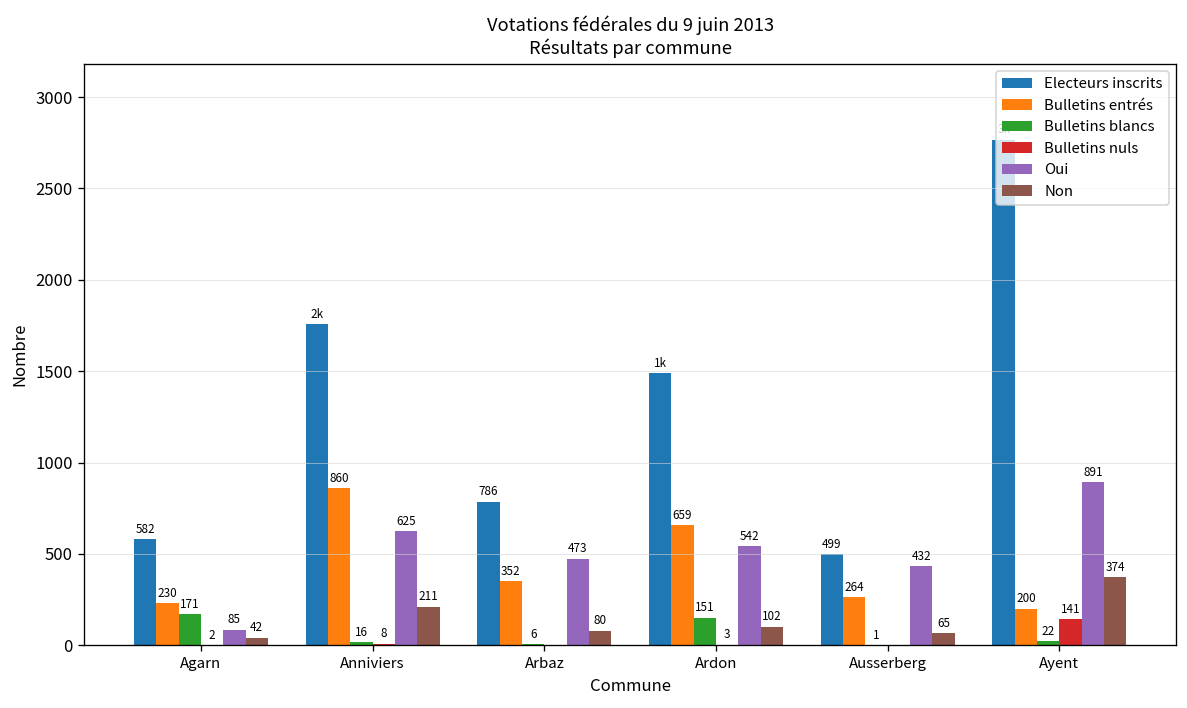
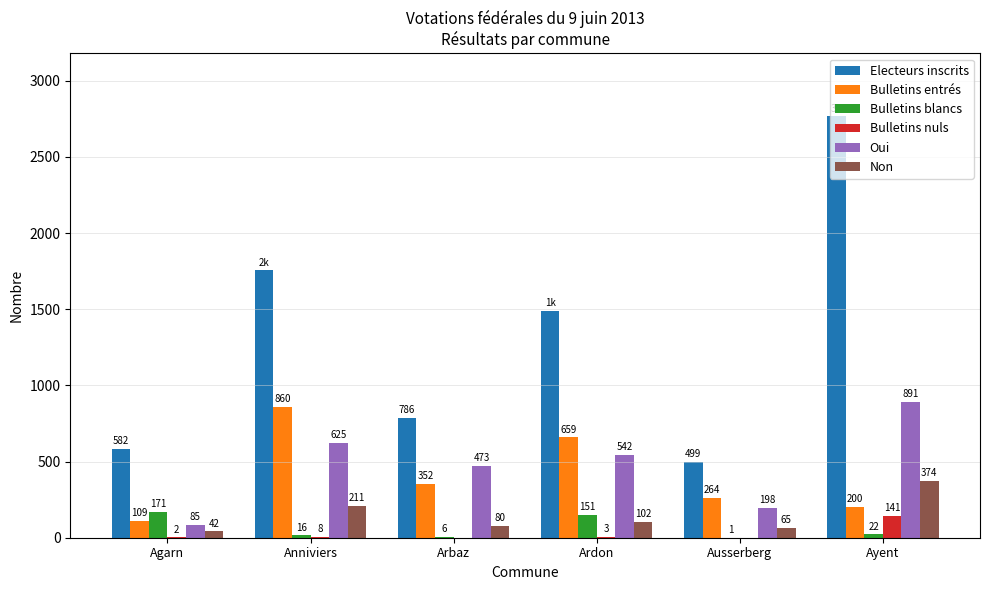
Bulletins entrés, Agarn: 230 -> 109
Oui, Ausserberg: 432 -> 198
